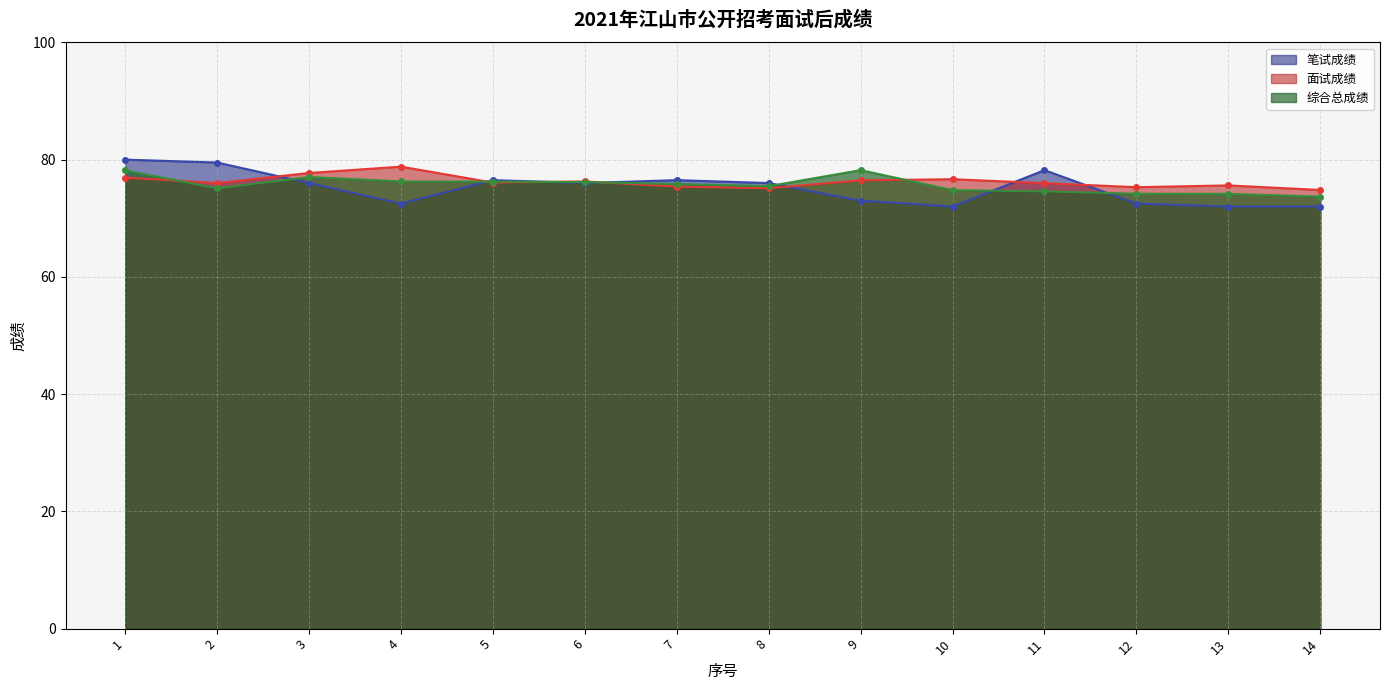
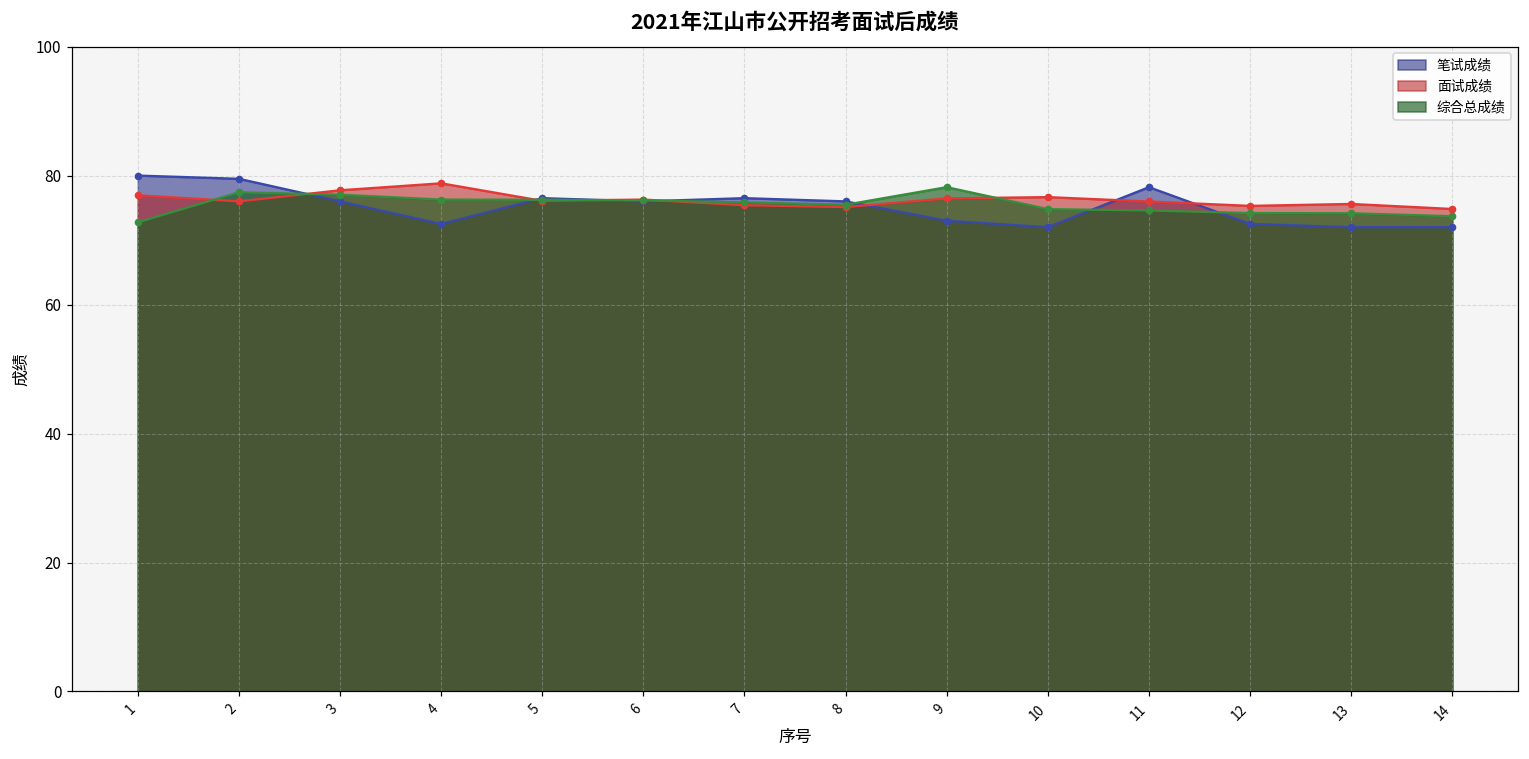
综合总成绩, 1: 78 -> 73
综合总成绩, 2: 75 -> 77
